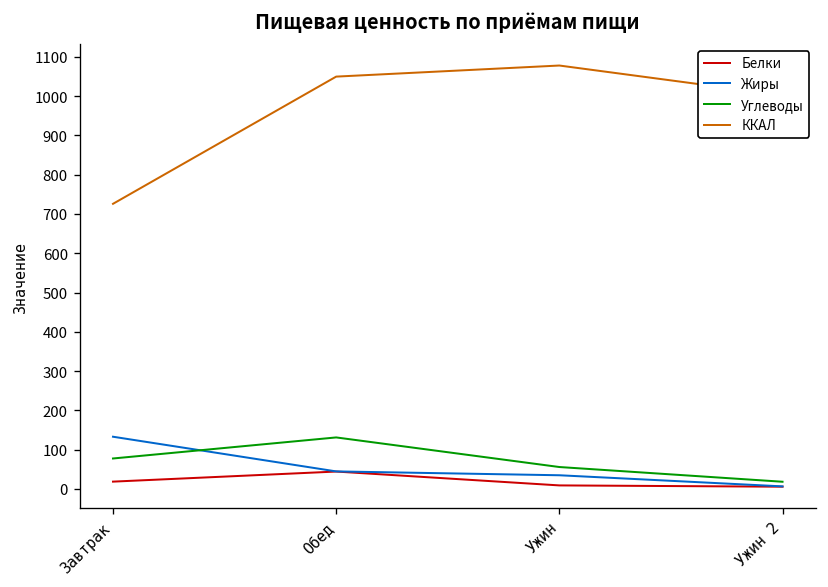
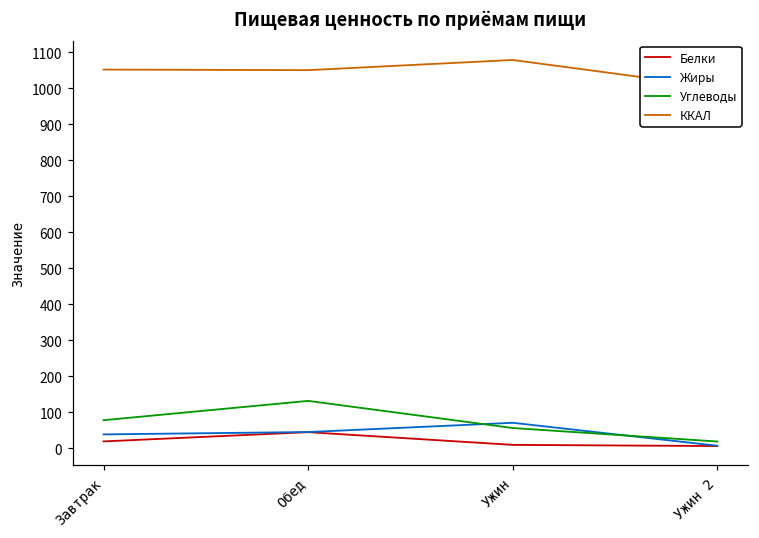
Жиры, Завтрак: 130 -> 40
ККАЛ, Завтрак: 730 -> 1050
Жиры, Ужин: 30 -> 70
